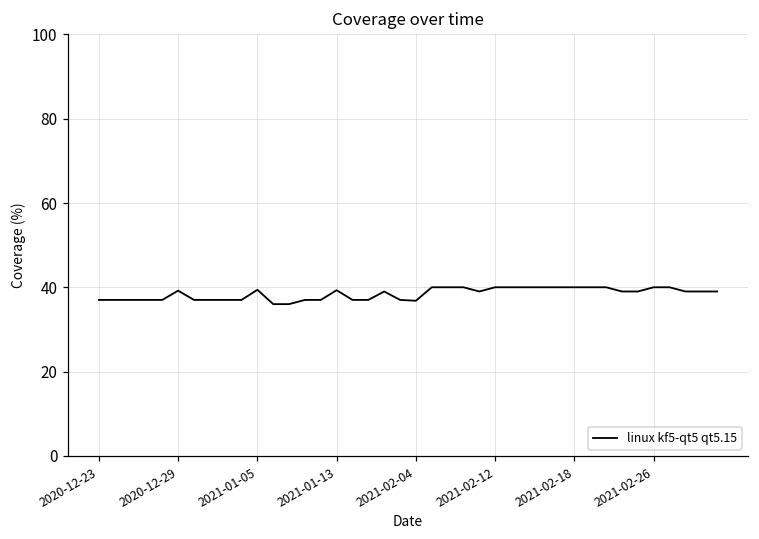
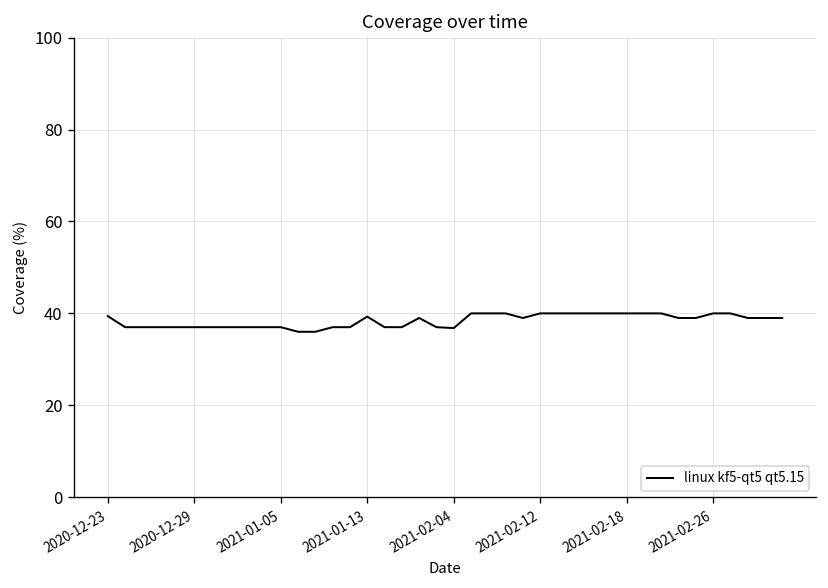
2020-12-23: 37 -> 39
2020-12-29: 39 -> 37
2021-01-05: 39 -> 37
